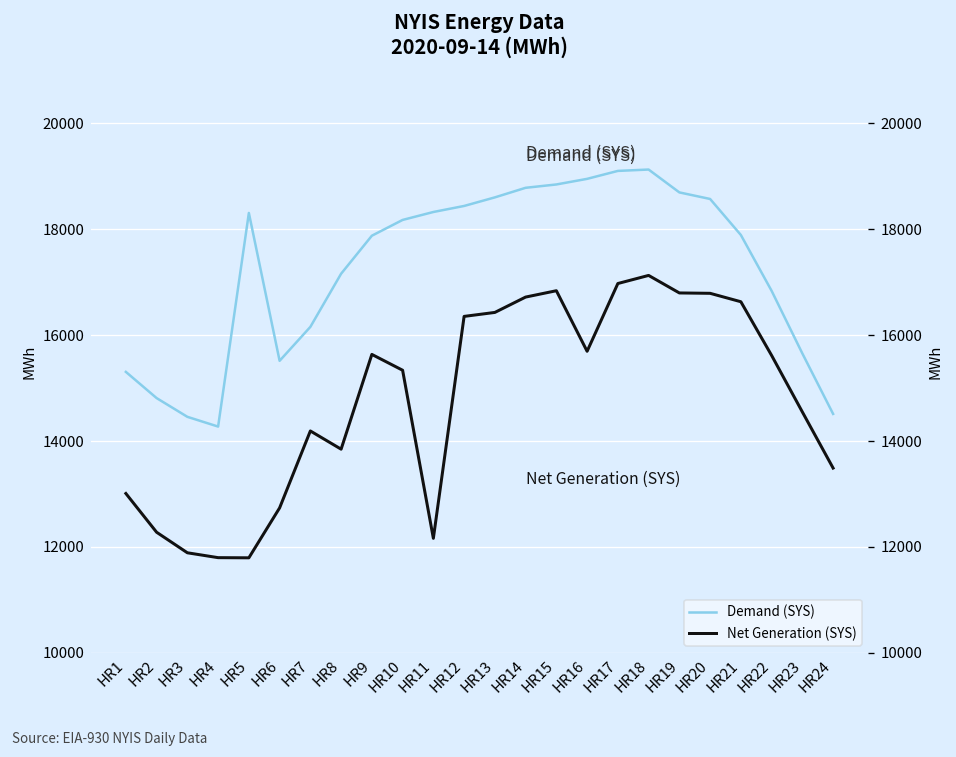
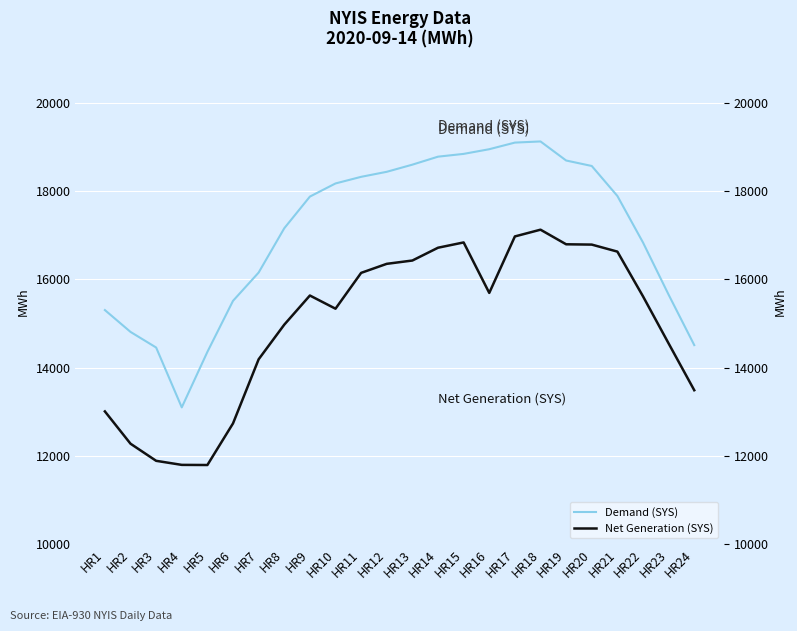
Demand (SYS), HR4: 14300 -> 13100
Demand (SYS), HR5: 18300 -> 14400
Net Generation (SYS), HR8: 13800 -> 15000
Net Generation (SYS), HR11: 12200 -> 16100
